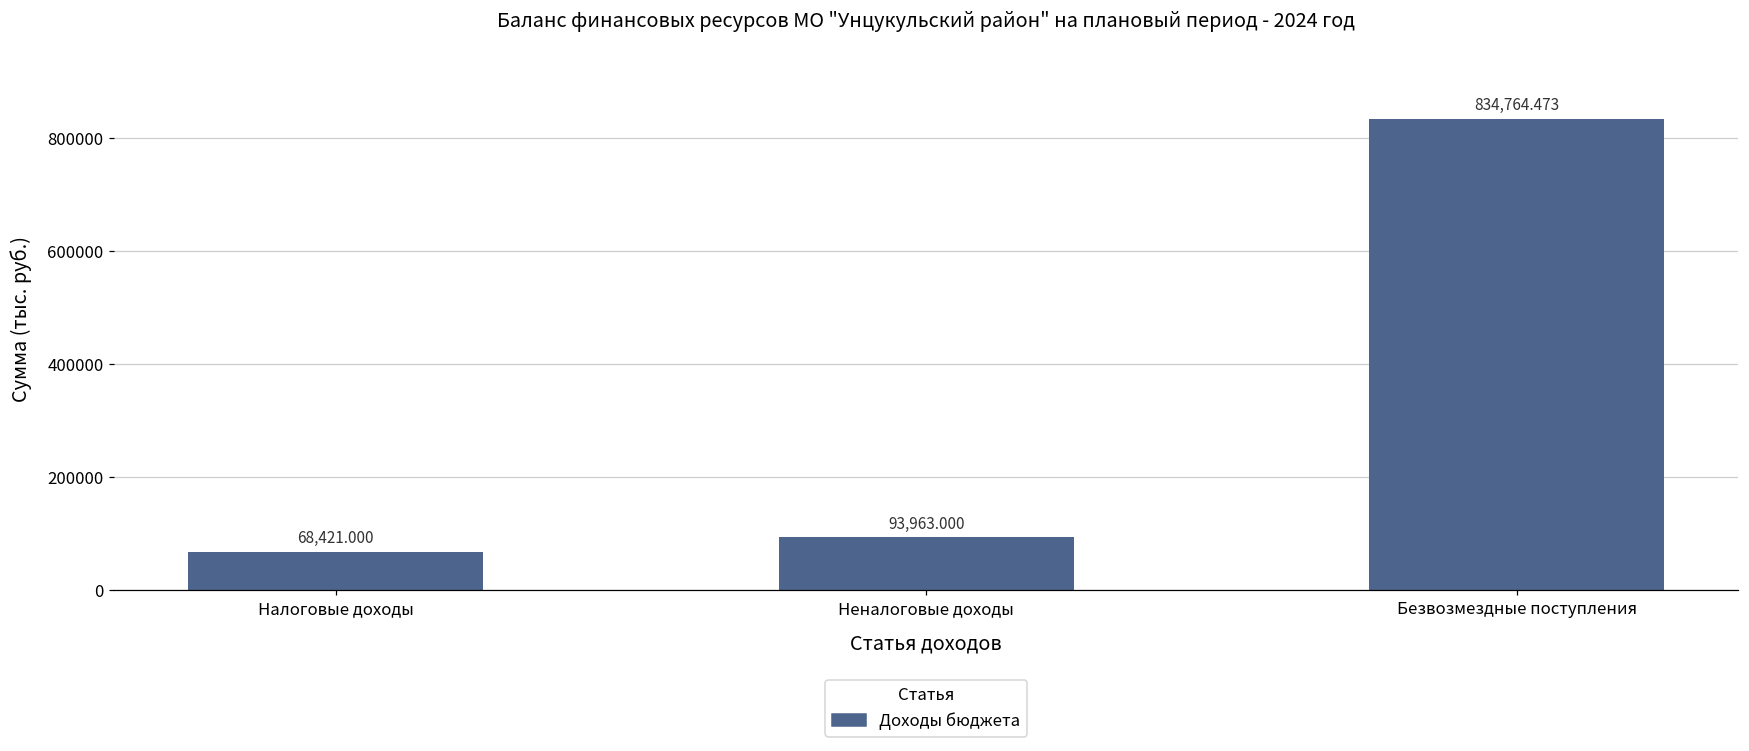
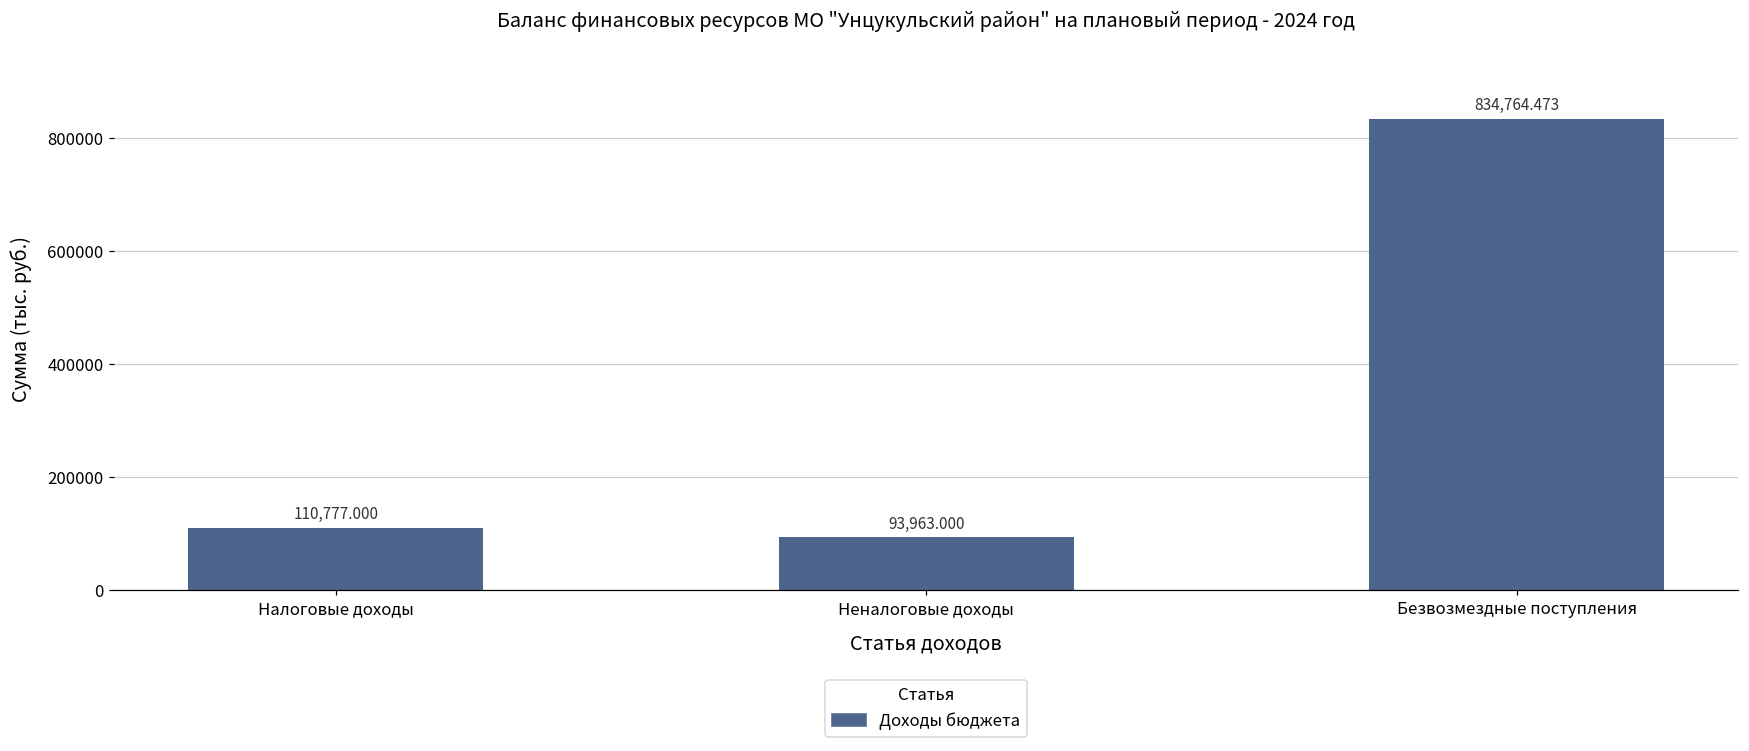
Налоговые доходы: 68,421.000 -> 110,777.000
